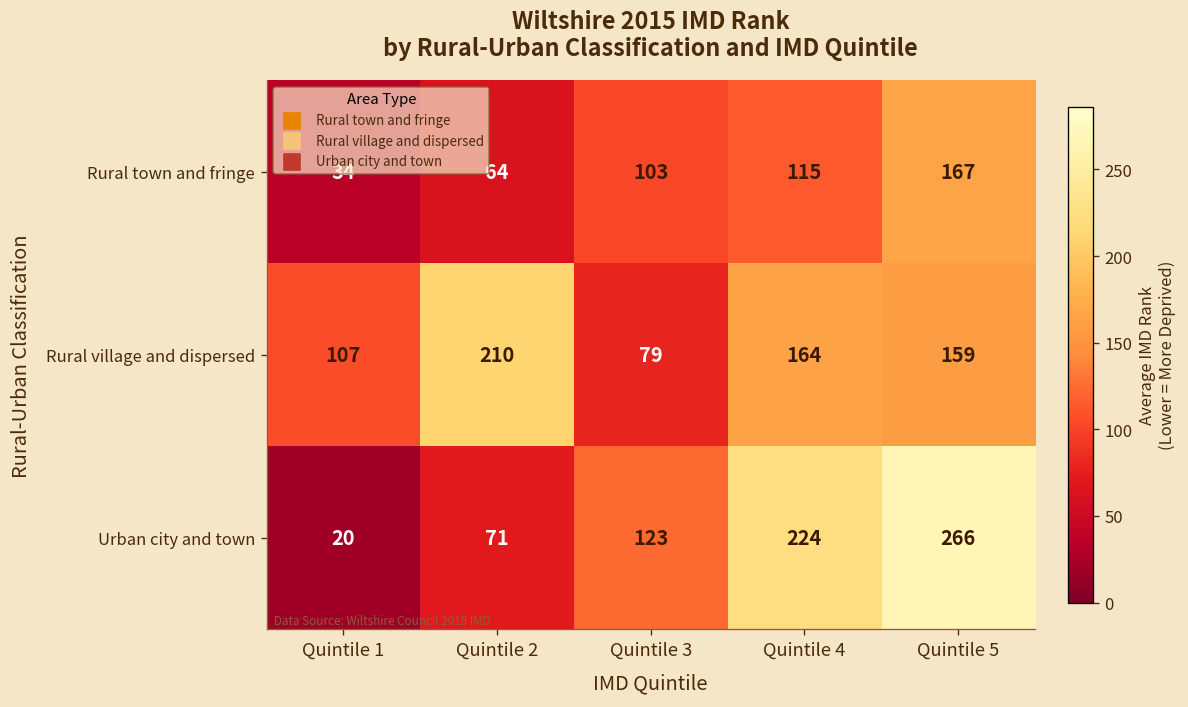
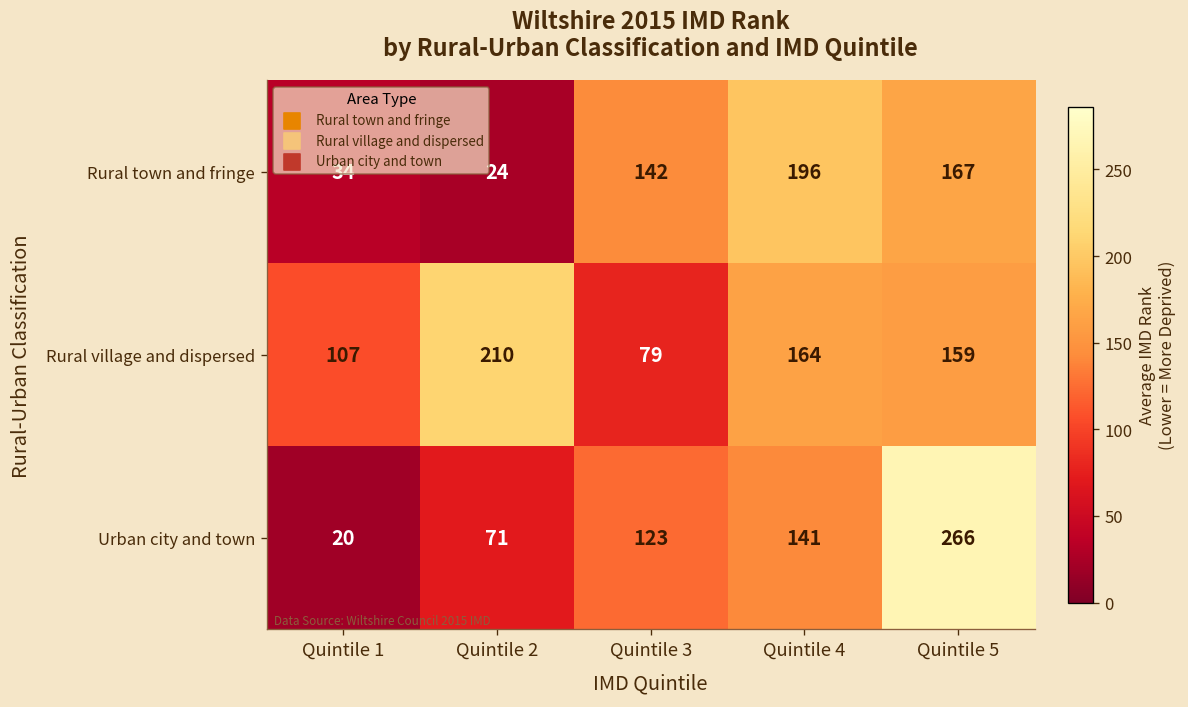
Rural town and fringe, Quintile 2: 64 -> 24
Rural town and fringe, Quintile 3: 103 -> 142
Rural town and fringe, Quintile 4: 115 -> 196
Urban city and town, Quintile 4: 224 -> 141
